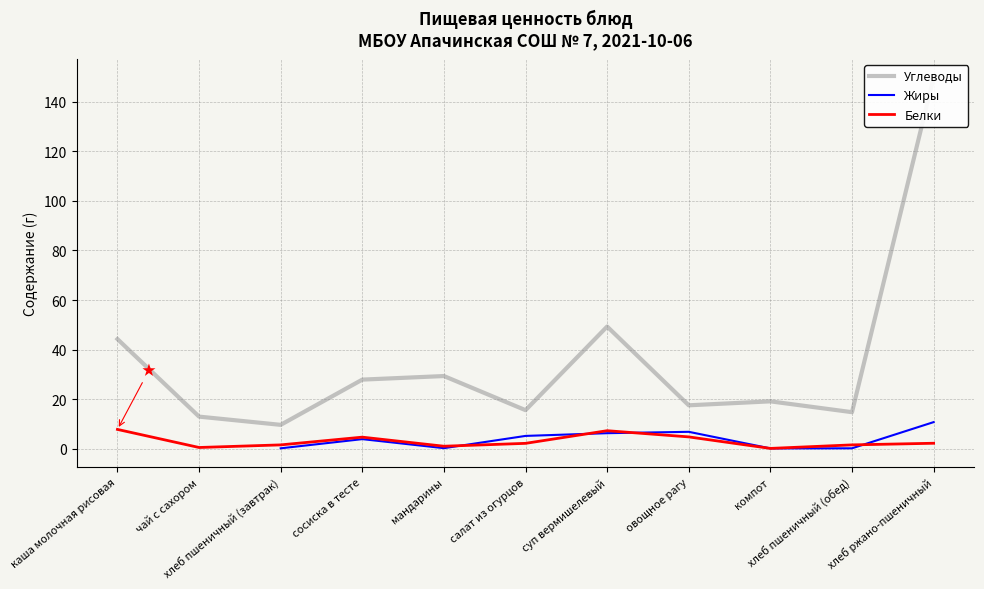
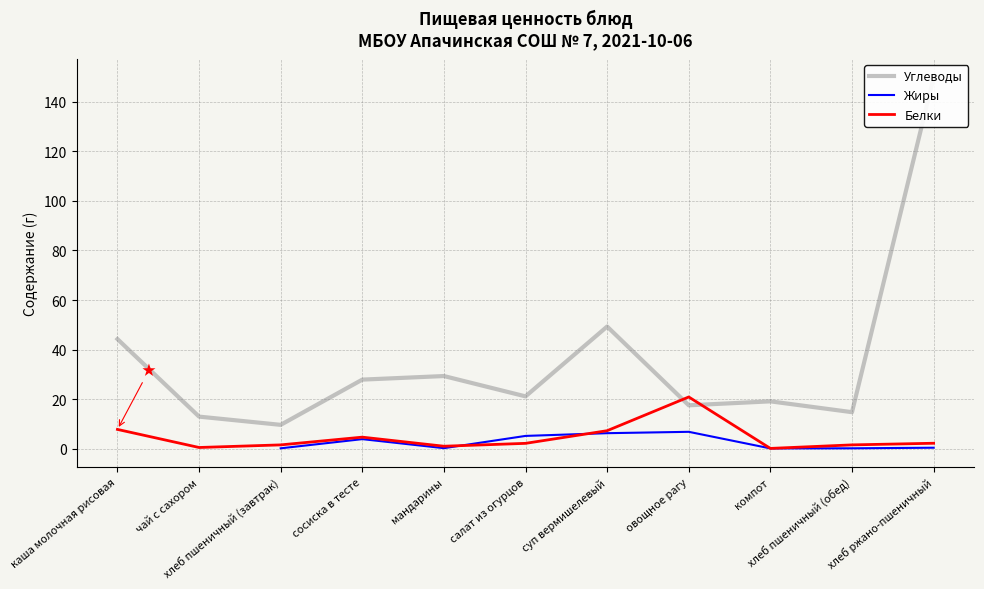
Углеводы, салат из огурцов: 16 -> 21
Белки, овощное рагу: 5 -> 21
Жиры, хлеб ржано-пшеничный: 11 -> 0
